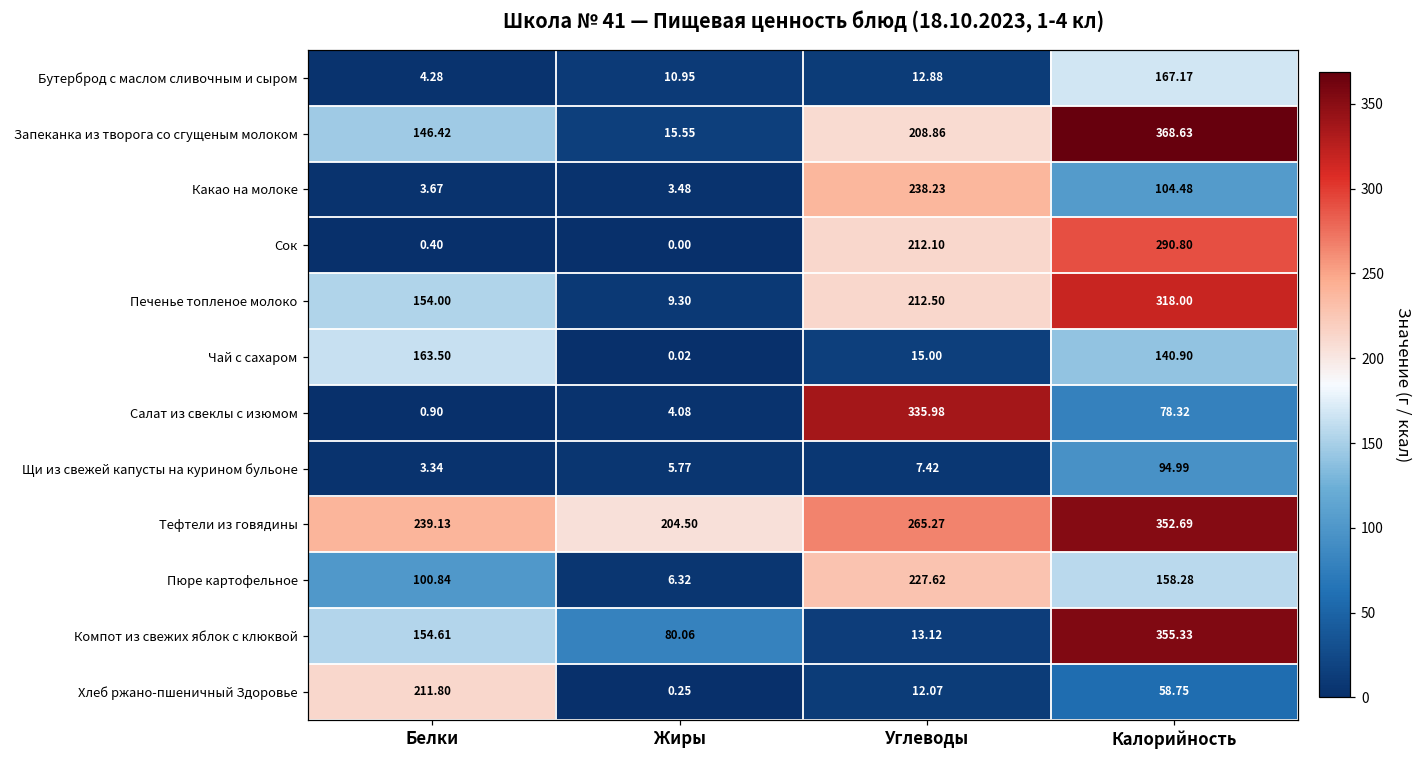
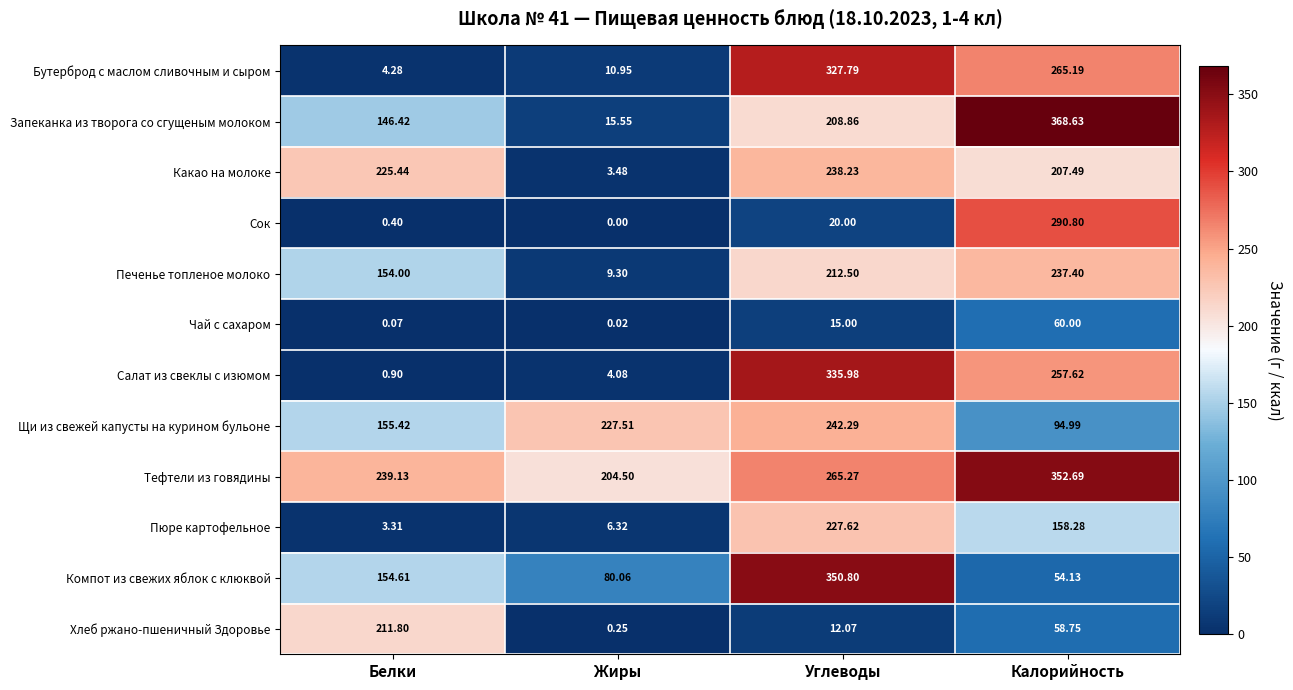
Бутерброд с маслом сливочным и сыром, Углеводы: 12.88 -> 327.79
Бутерброд с маслом сливочным и сыром, Калорийность: 167.17 -> 265.19
Какао на молоке, Белки: 3.67 -> 225.44
Какао на молоке, Калорийность: 104.48 -> 207.49
Сок, Углеводы: 212.10 -> 20.00
Печенье топленое молоко, Калорийность: 318.00 -> 237.40
Чай с сахаром, Белки: 163.50 -> 0.07
Чай с сахаром, Калорийность: 140.90 -> 60.00
Салат из свеклы с изюмом, Калорийность: 78.32 -> 257.62
Щи из свежей капусты на курином бульоне, Белки: 3.34 -> 155.42
Щи из свежей капусты на курином бульоне, Жиры: 5.77 -> 227.51
Щи из свежей капусты на курином бульоне, Углеводы: 7.42 -> 242.29
Пюре картофельное, Белки: 100.84 -> 3.31
Компот из свежих яблок с клюквой, Углеводы: 13.12 -> 350.80
Компот из свежих яблок с клюквой, Калорийность: 355.33 -> 54.13
